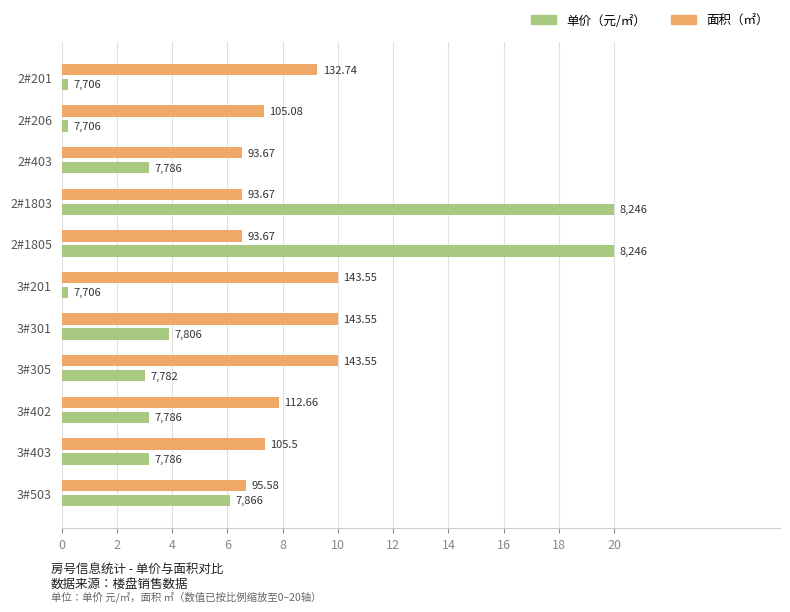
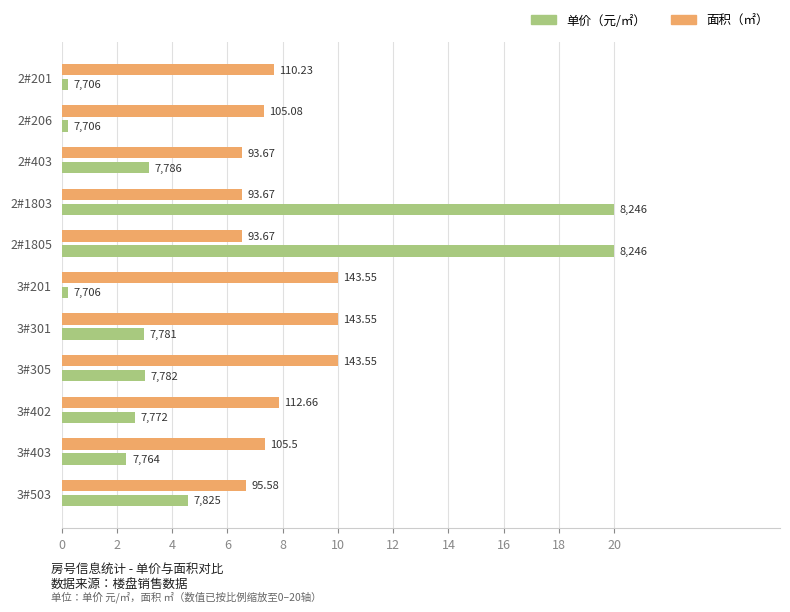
面积（㎡）, 2#201: 132.74 -> 110.23
单价（元/㎡）, 3#301: 7,806 -> 7,781
单价（元/㎡）, 3#402: 7,786 -> 7,772
单价（元/㎡）, 3#403: 7,786 -> 7,764
单价（元/㎡）, 3#503: 7,866 -> 7,825
